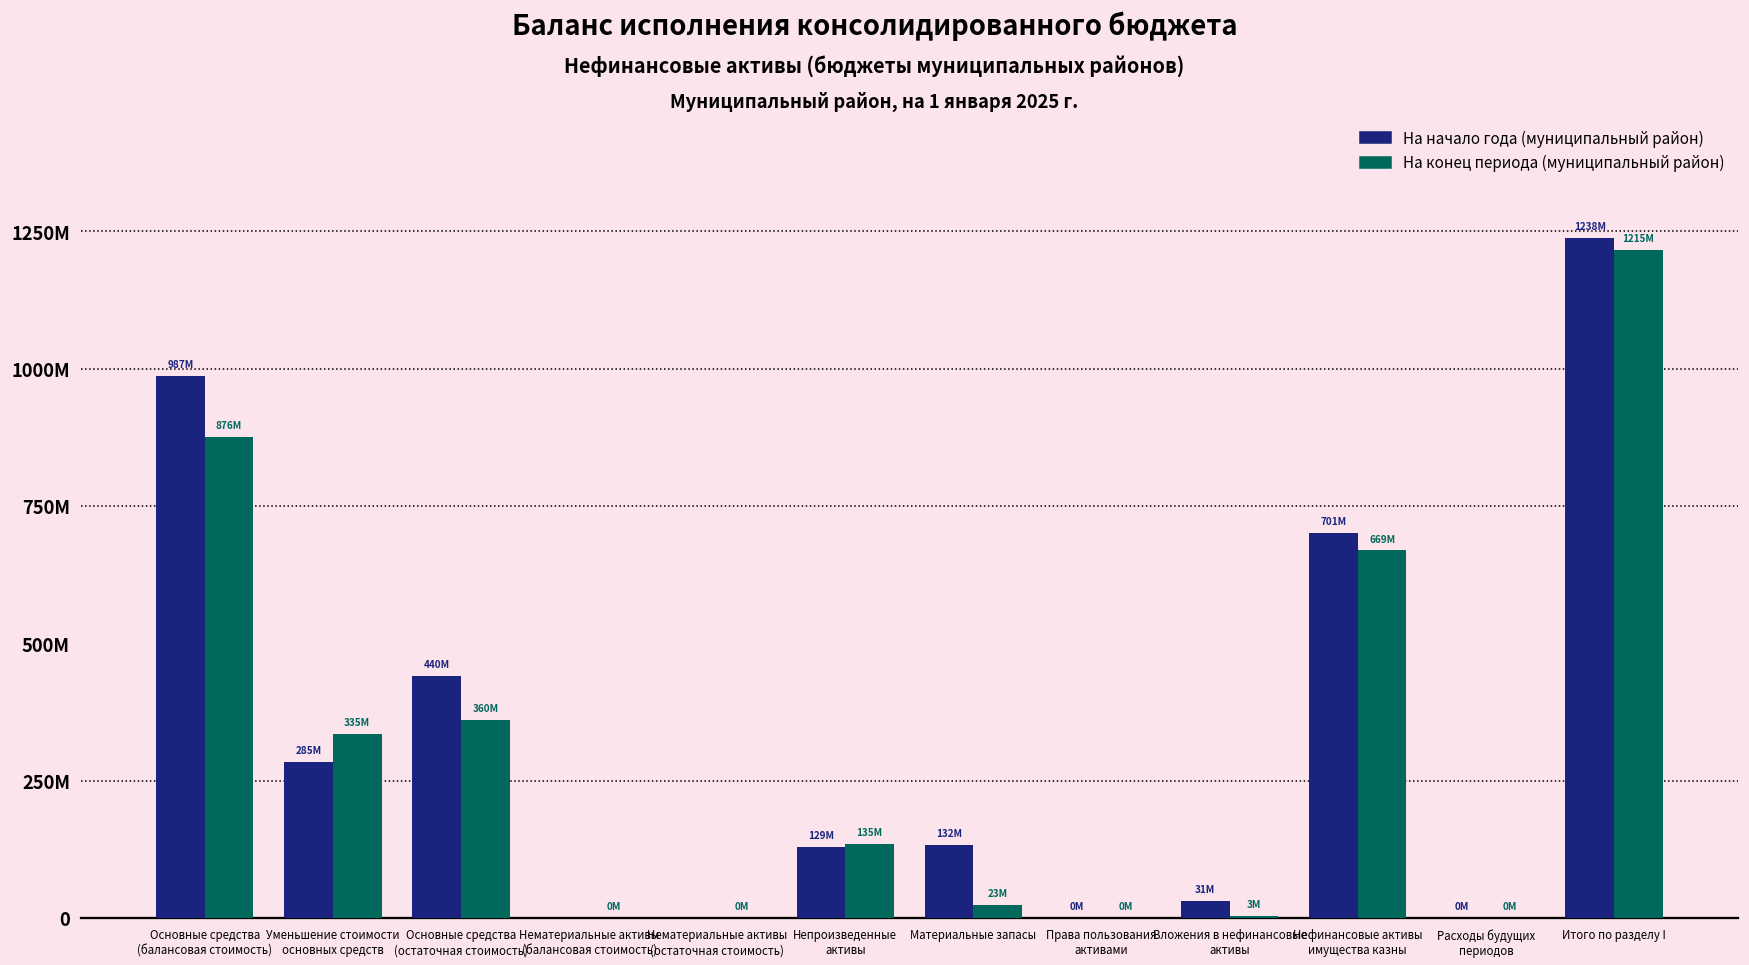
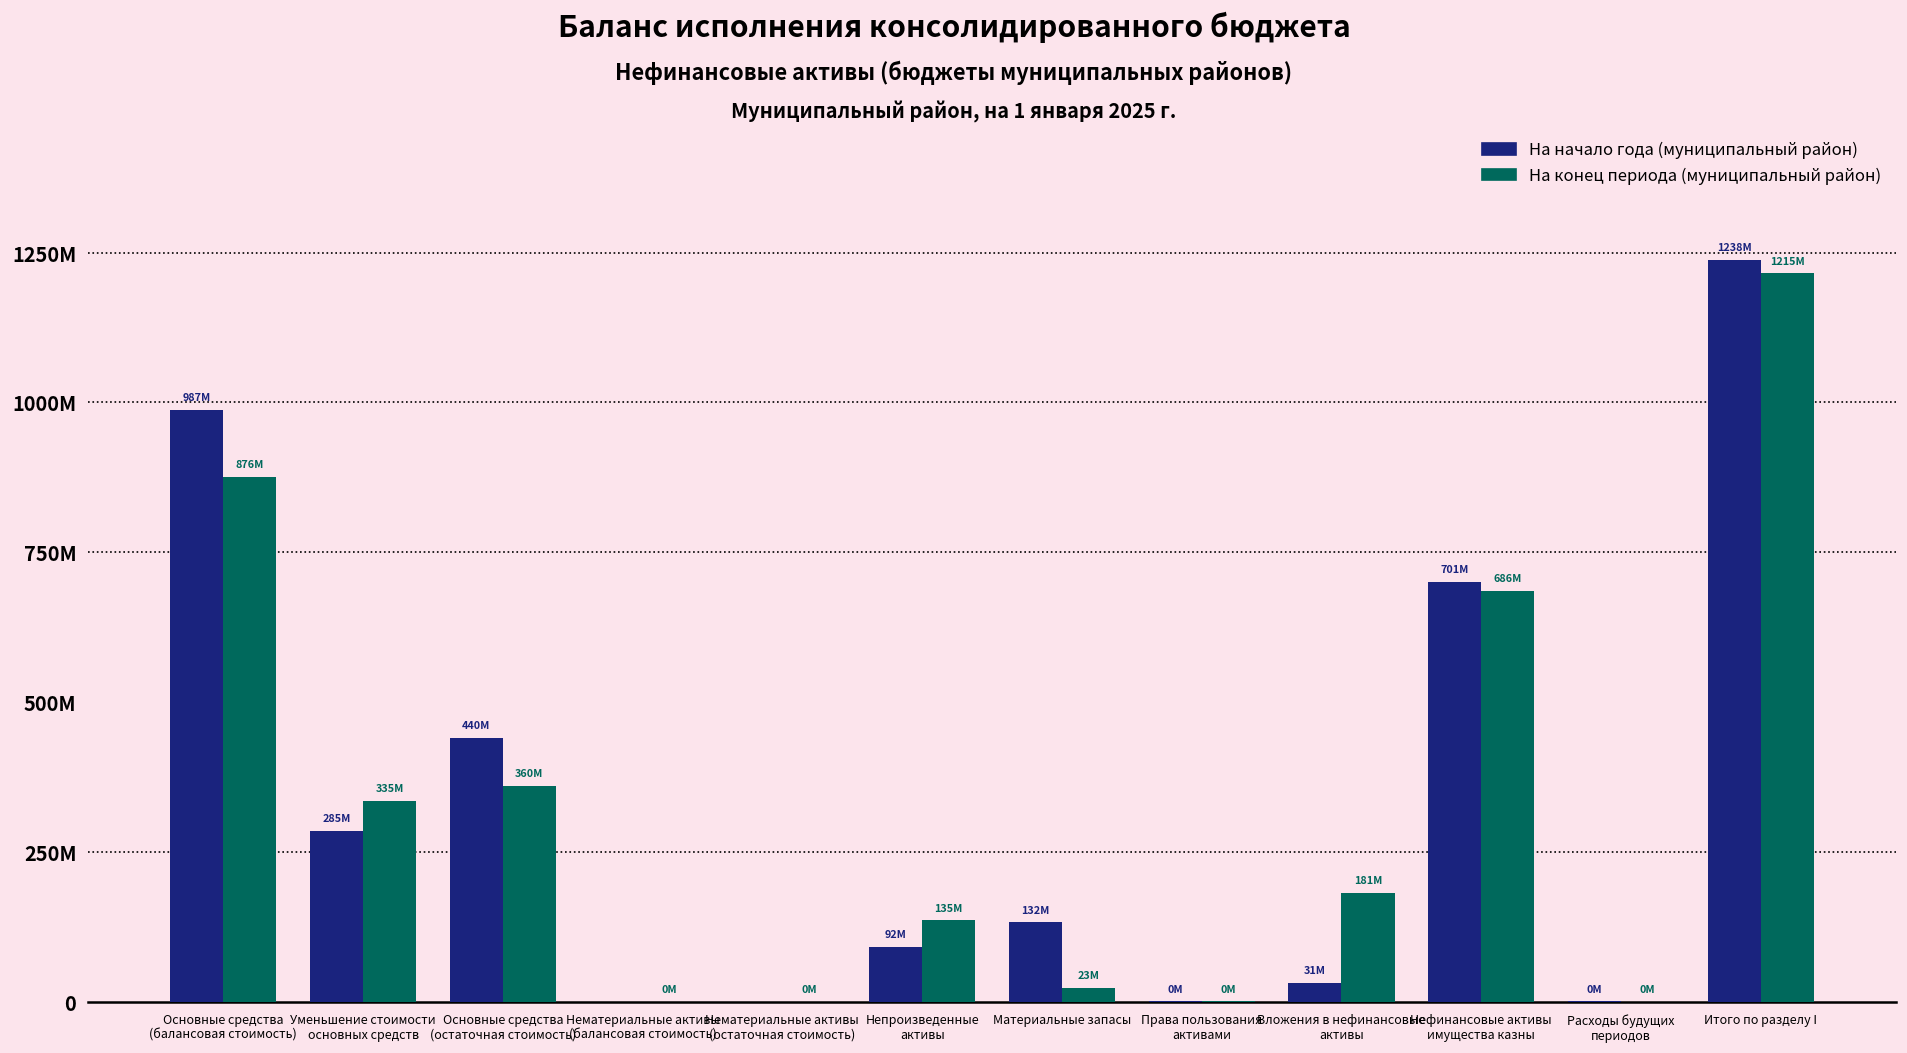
На начало года (муниципальный район), Непроизведенные активы: 129M -> 92M
На конец периода (муниципальный район), Вложения в нефинансовые активы: 3M -> 181M
На конец периода (муниципальный район), Нефинансовые активы имущества казны: 669M -> 686M
